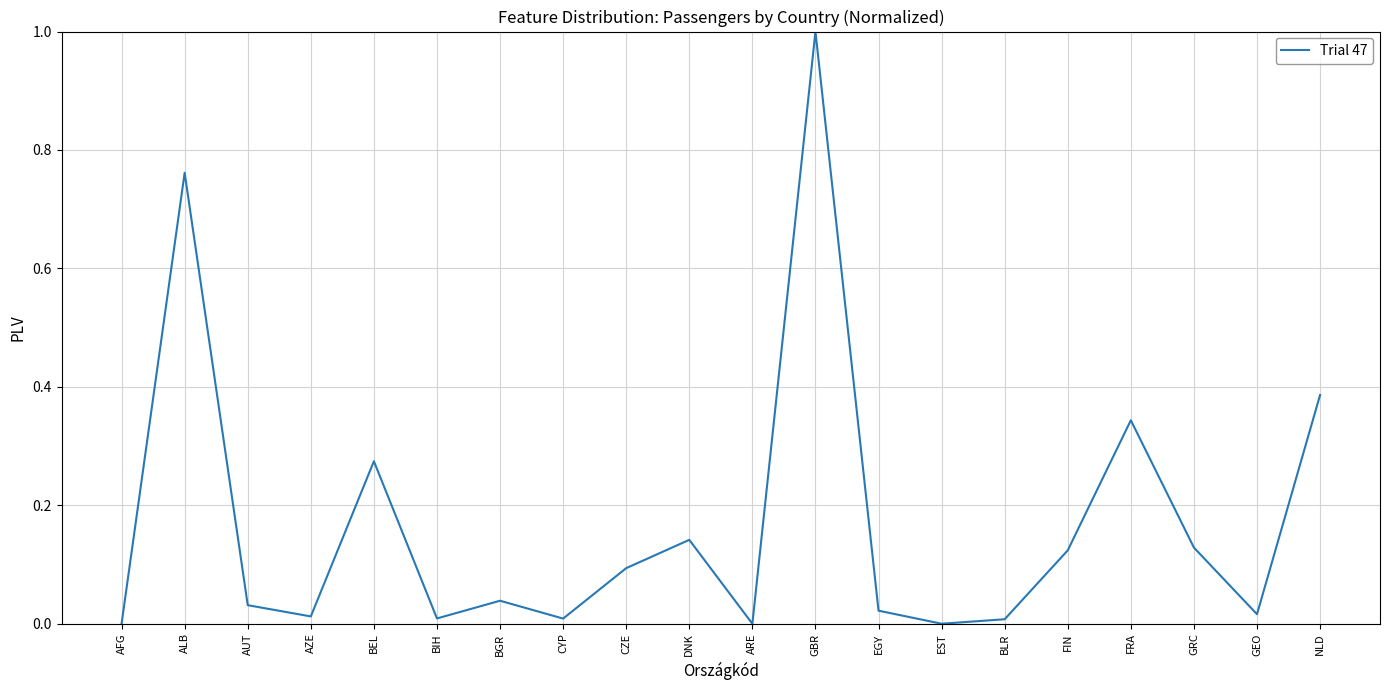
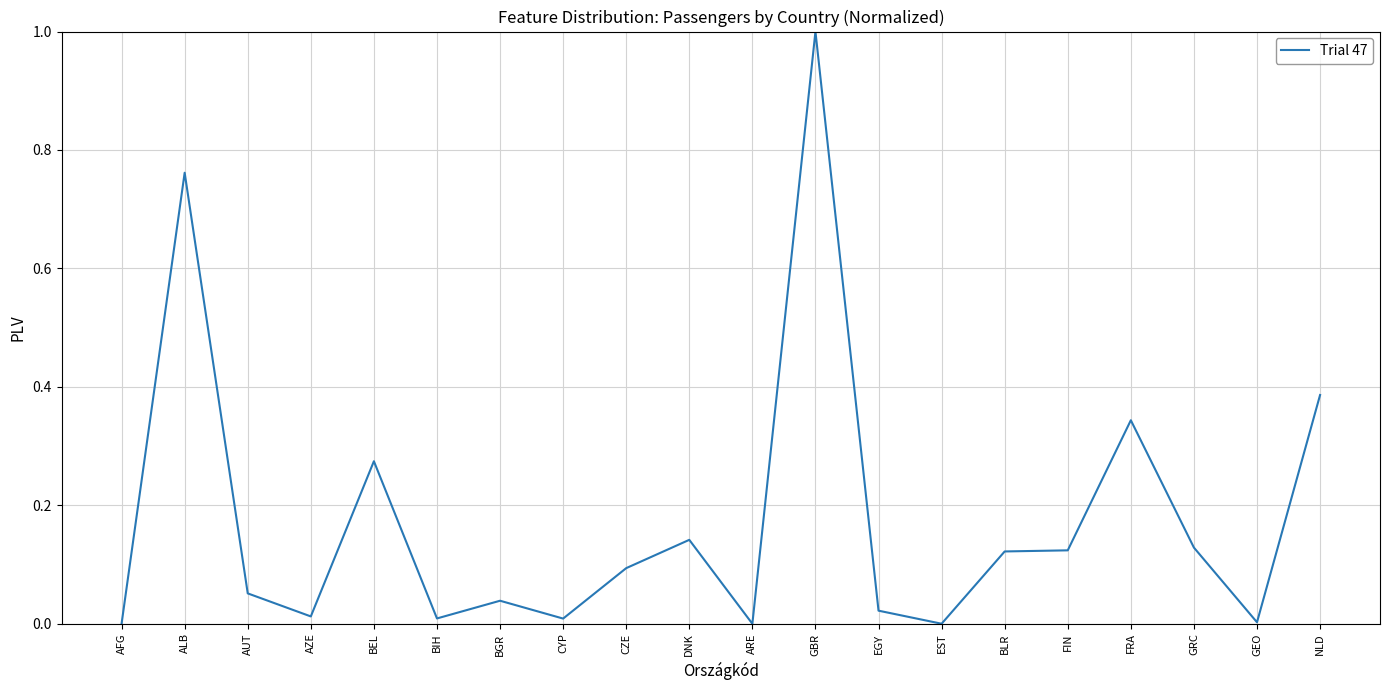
AUT: 0.03 -> 0.05
BLR: 0.01 -> 0.12
GEO: 0.02 -> 0.00
